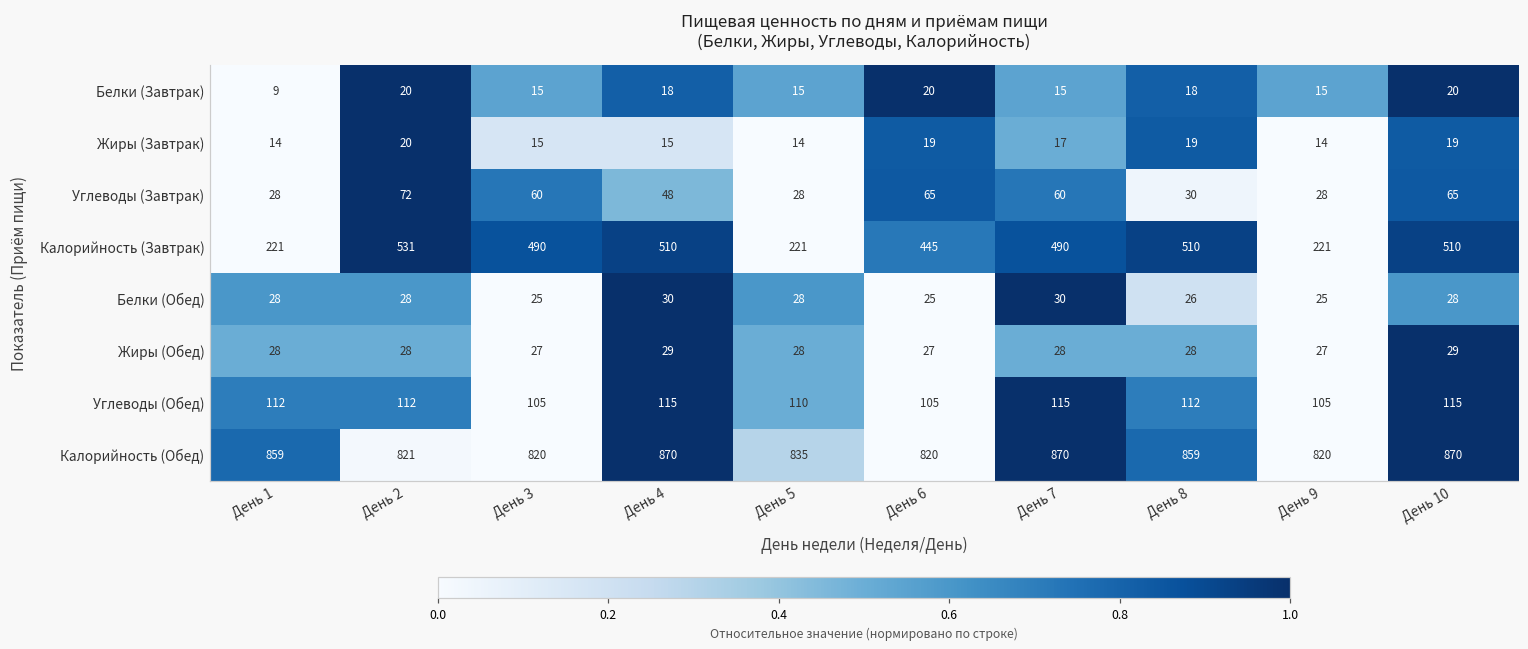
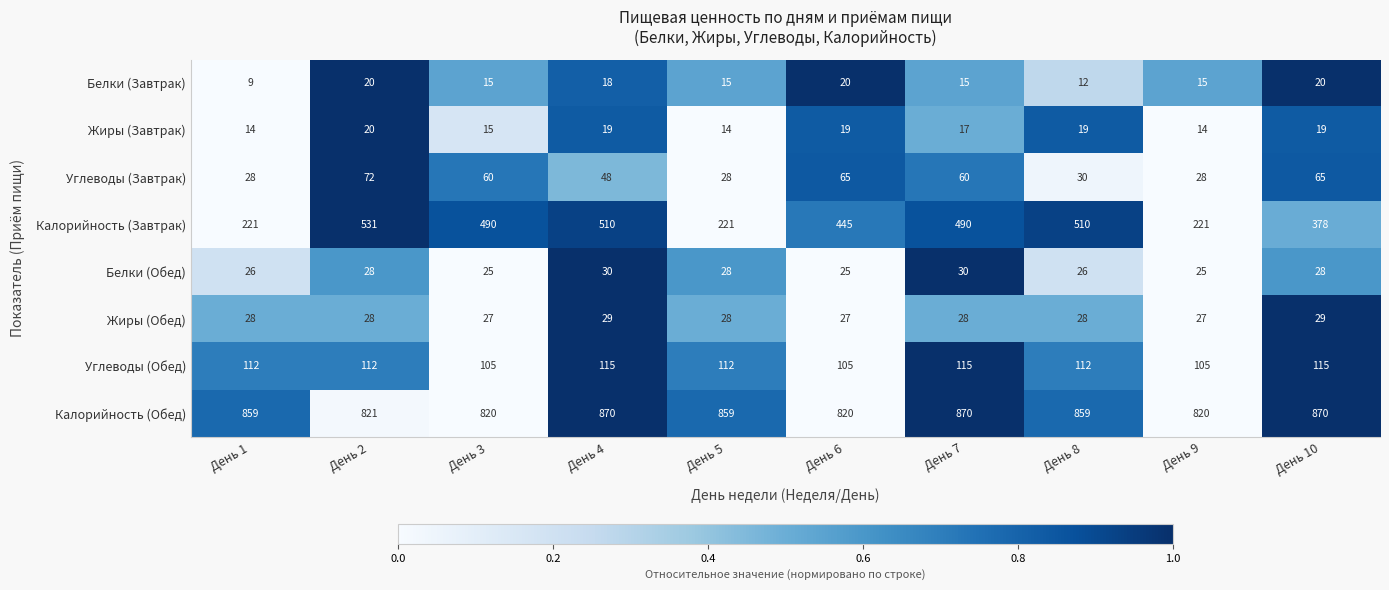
Белки (Завтрак), День 8: 18 -> 12
Жиры (Завтрак), День 4: 15 -> 19
Калорийность (Завтрак), День 10: 510 -> 378
Белки (Обед), День 1: 28 -> 26
Углеводы (Обед), День 5: 110 -> 112
Калорийность (Обед), День 5: 835 -> 859
